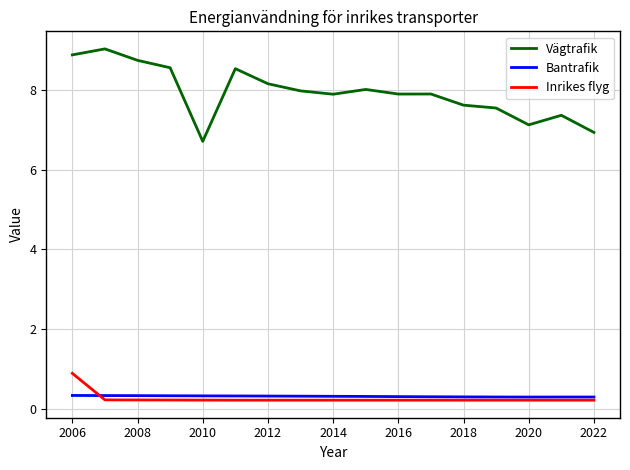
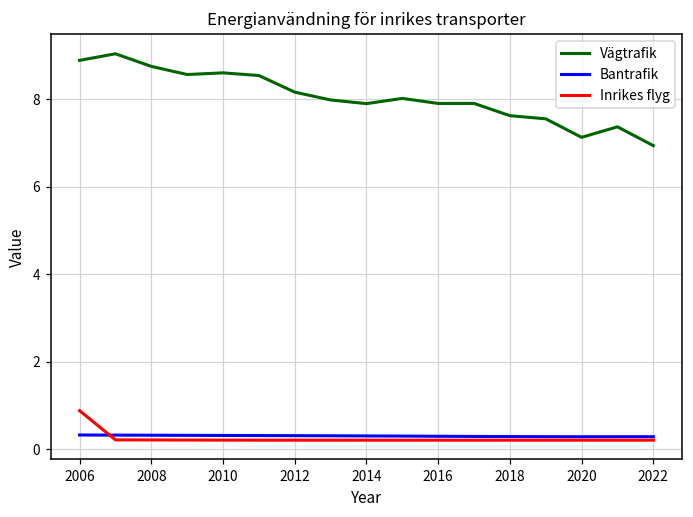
Vägtrafik, 2010: 6.7 -> 8.6
